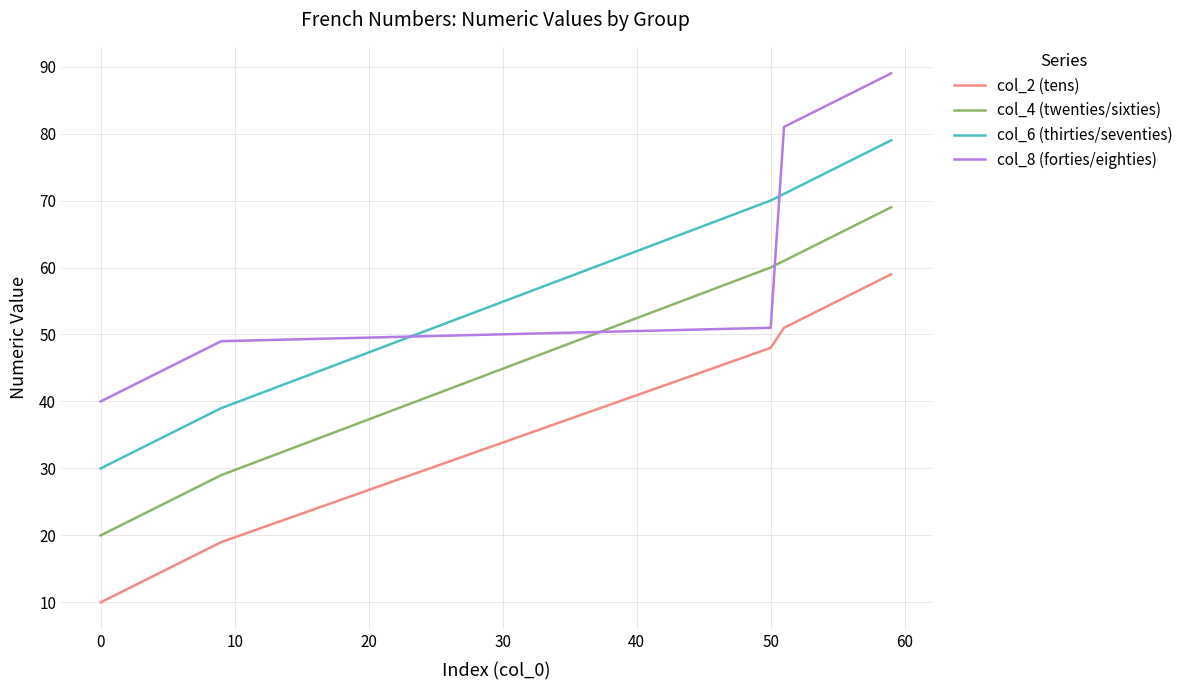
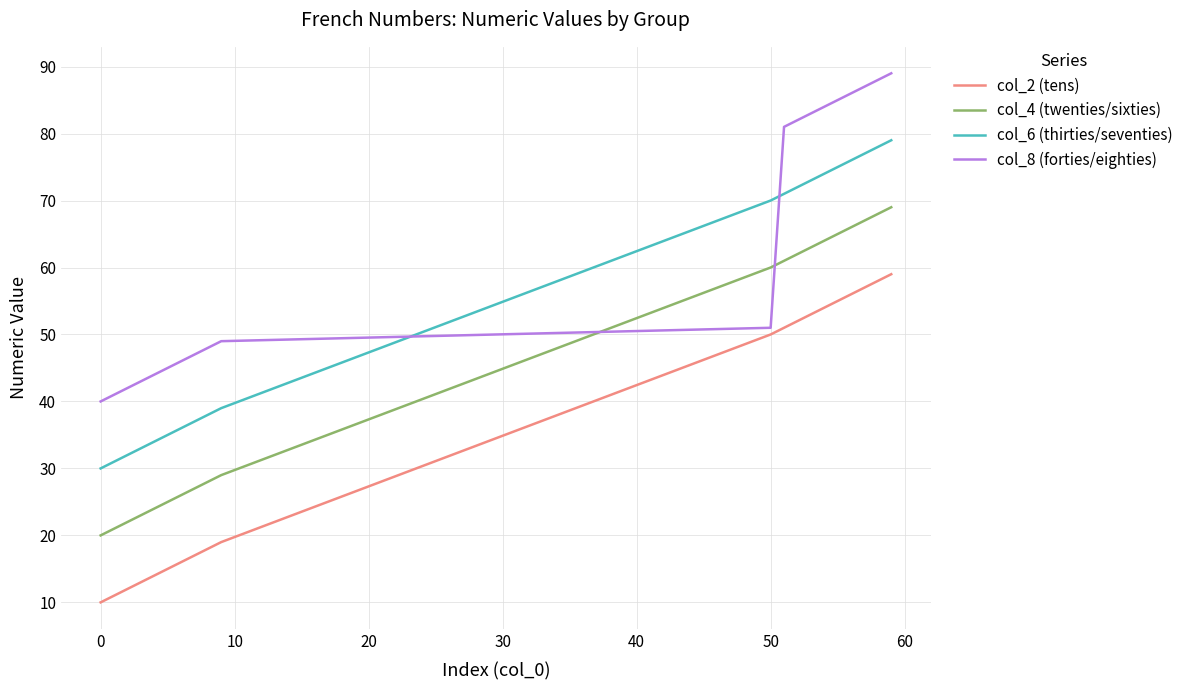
col_2 (tens), 50: 48 -> 50
